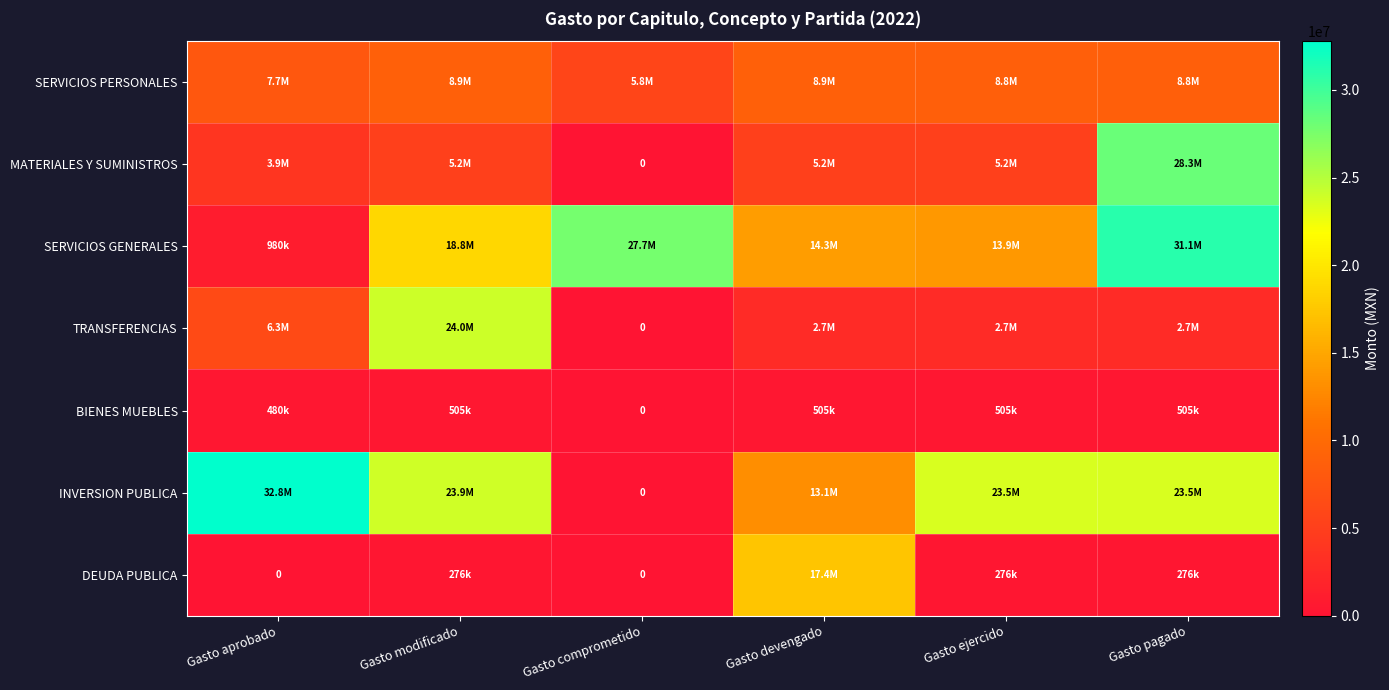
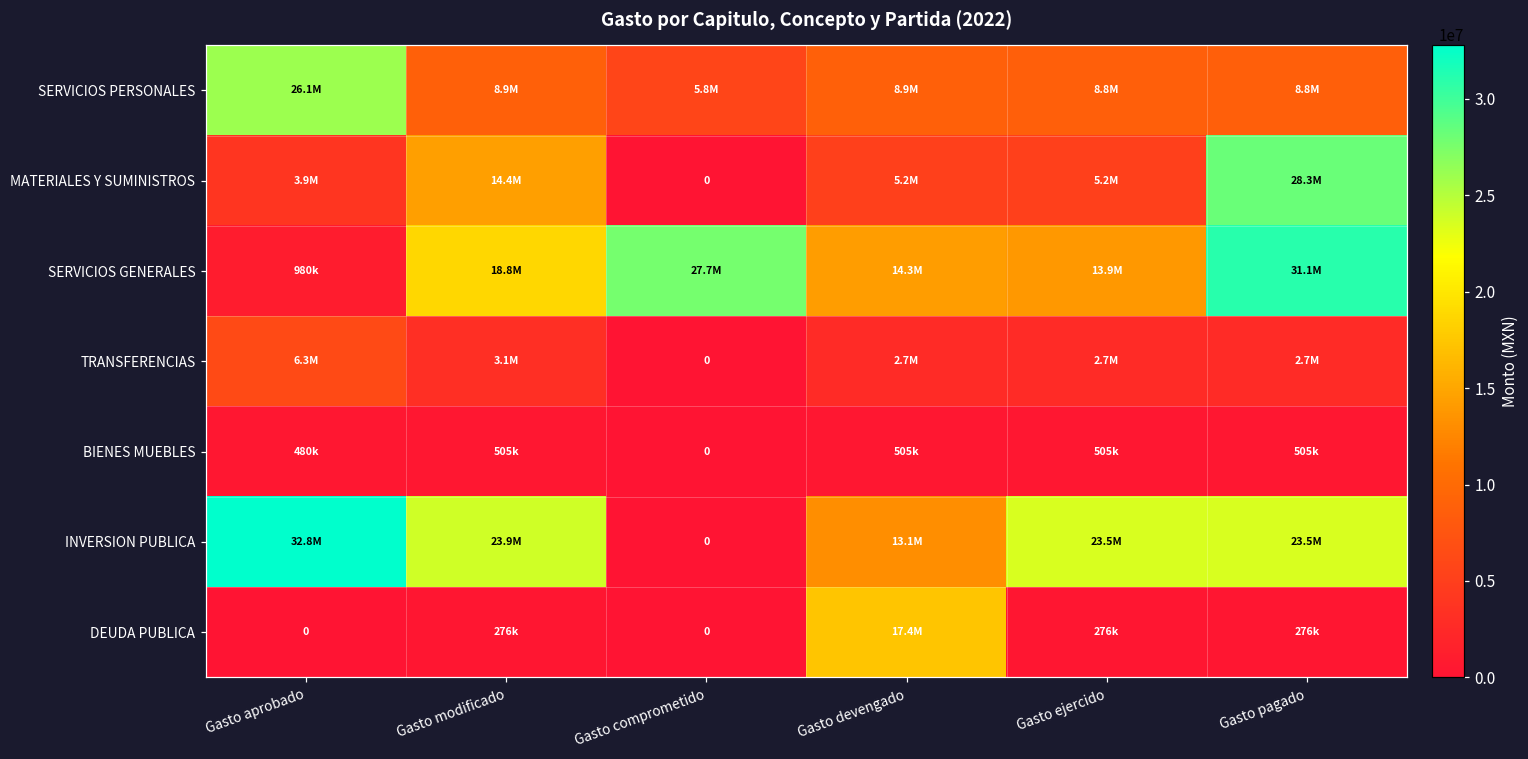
SERVICIOS PERSONALES, Gasto aprobado: 7.7M -> 26.1M
MATERIALES Y SUMINISTROS, Gasto modificado: 5.2M -> 14.4M
TRANSFERENCIAS, Gasto modificado: 24.0M -> 3.1M
